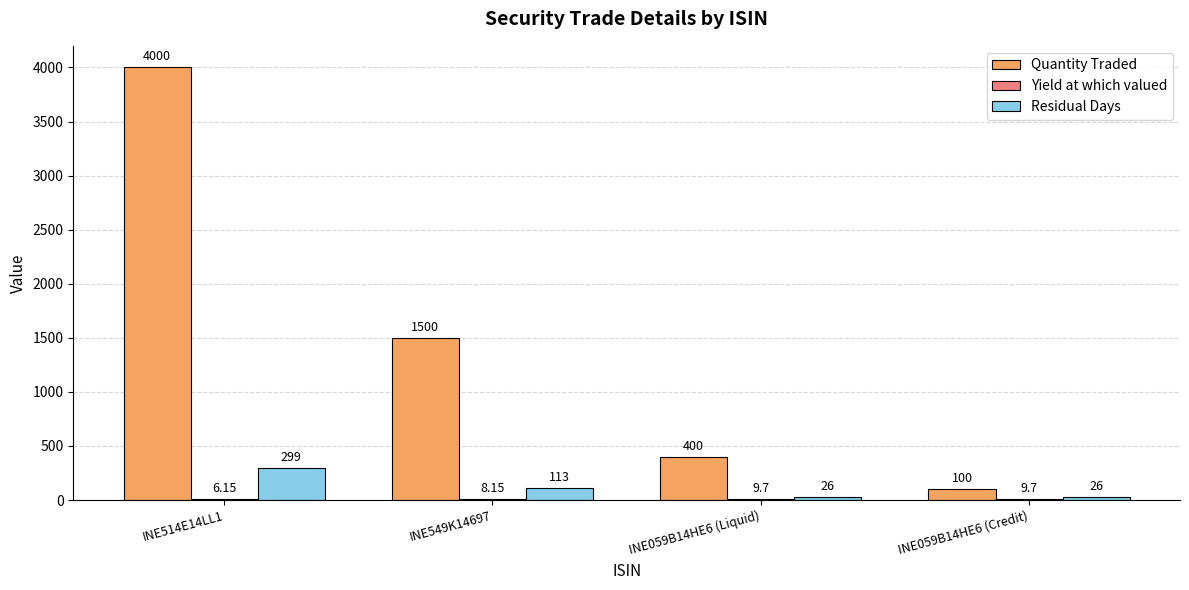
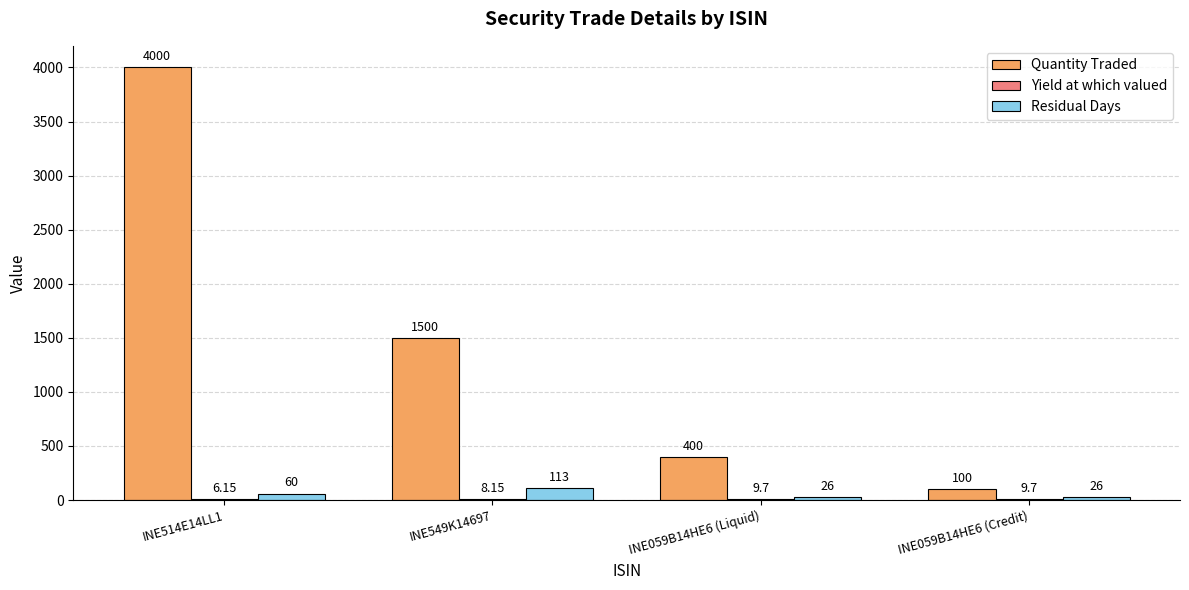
Residual Days, INE514E14LL1: 299 -> 60
